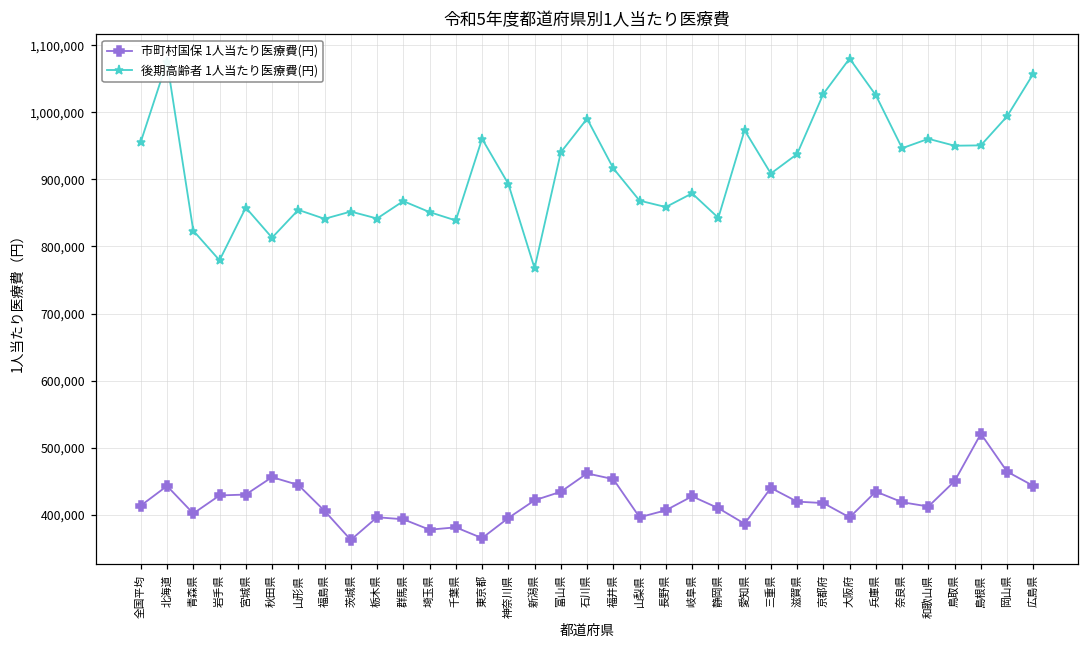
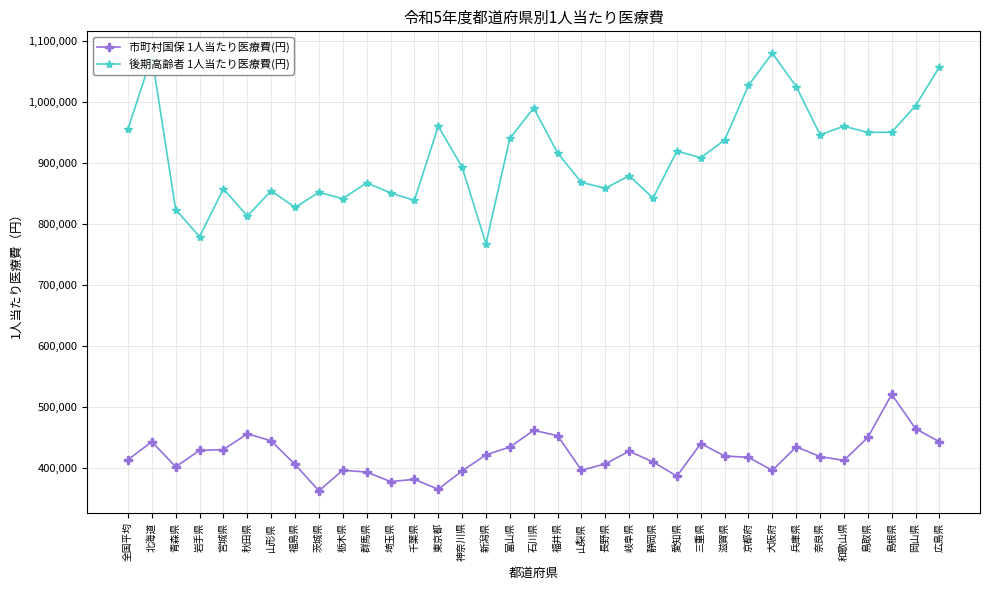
後期高齢者 1人当たり医療費(円), 福島県: 840,000 -> 830,000
後期高齢者 1人当たり医療費(円), 愛知県: 970,000 -> 920,000
